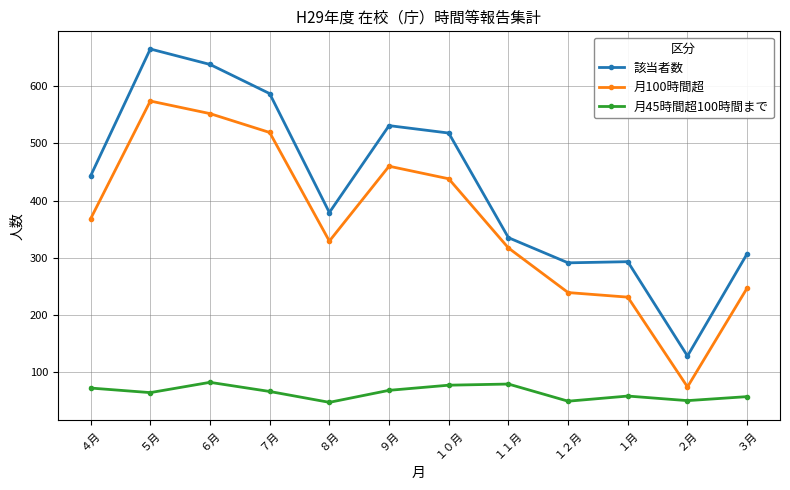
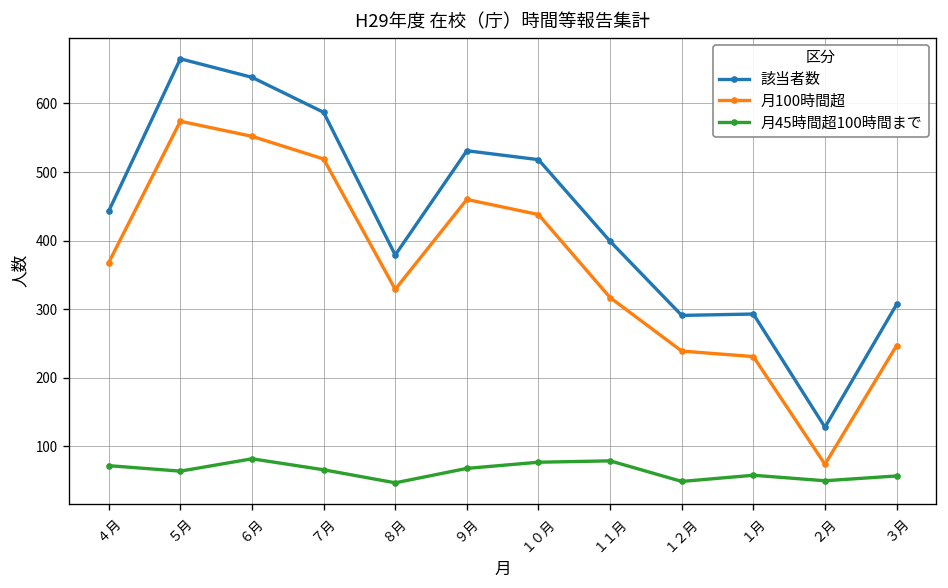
該当者数, １１月: 340 -> 400
